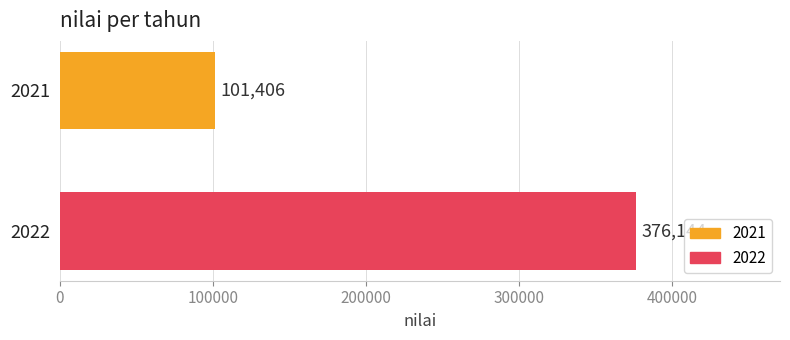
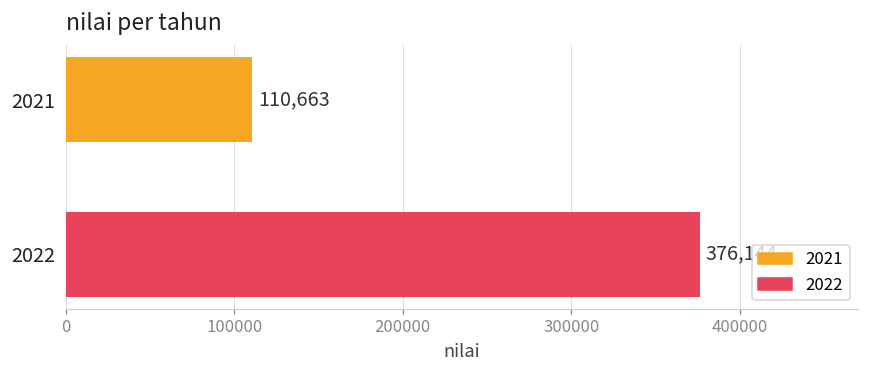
2021: 101,406 -> 110,663
